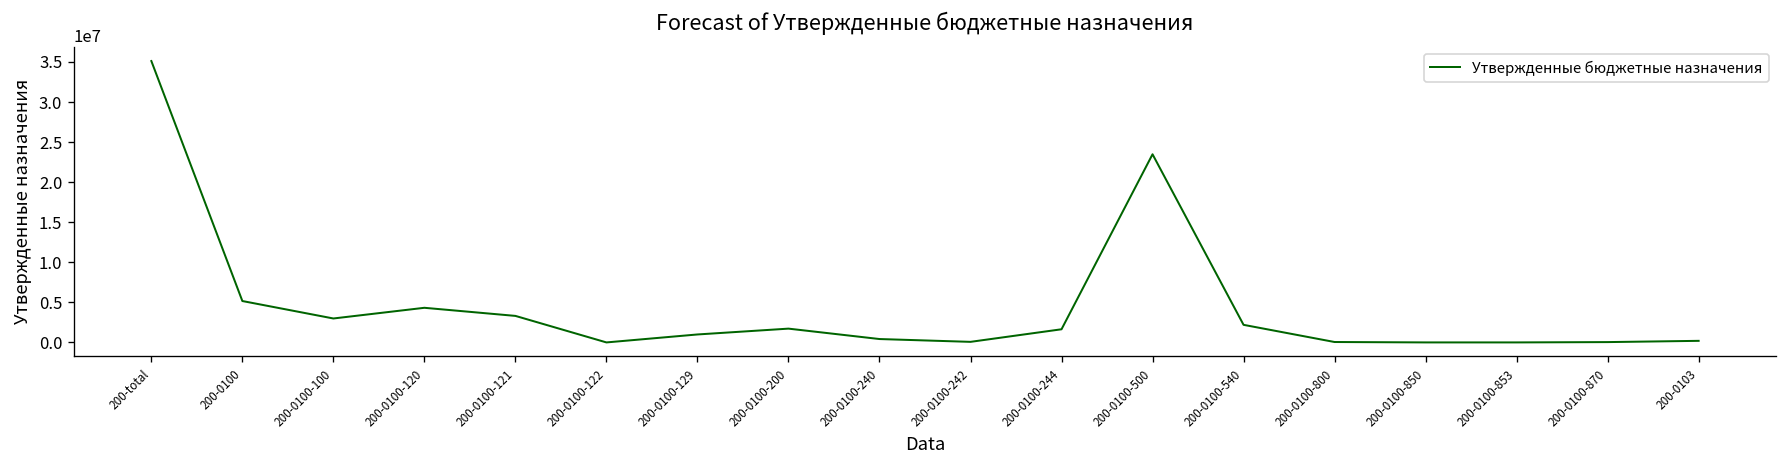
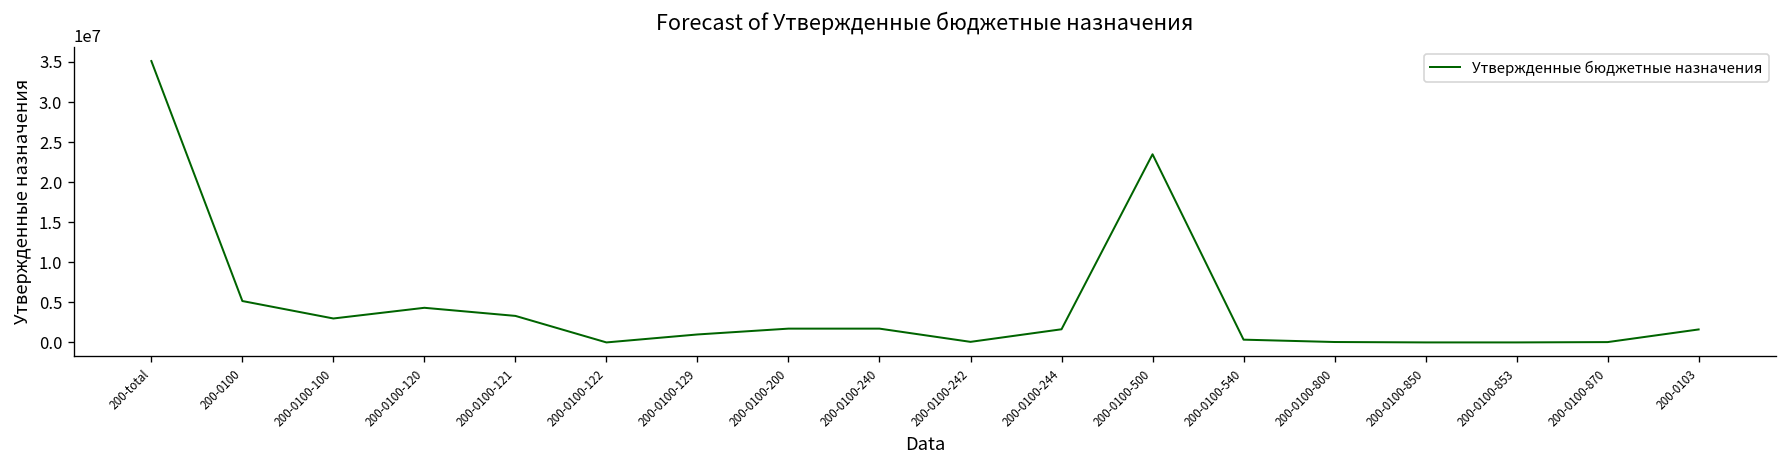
200-0100-240: 0 -> 2000000
200-0100-540: 2000000 -> 0
200-0103: 0 -> 2000000
